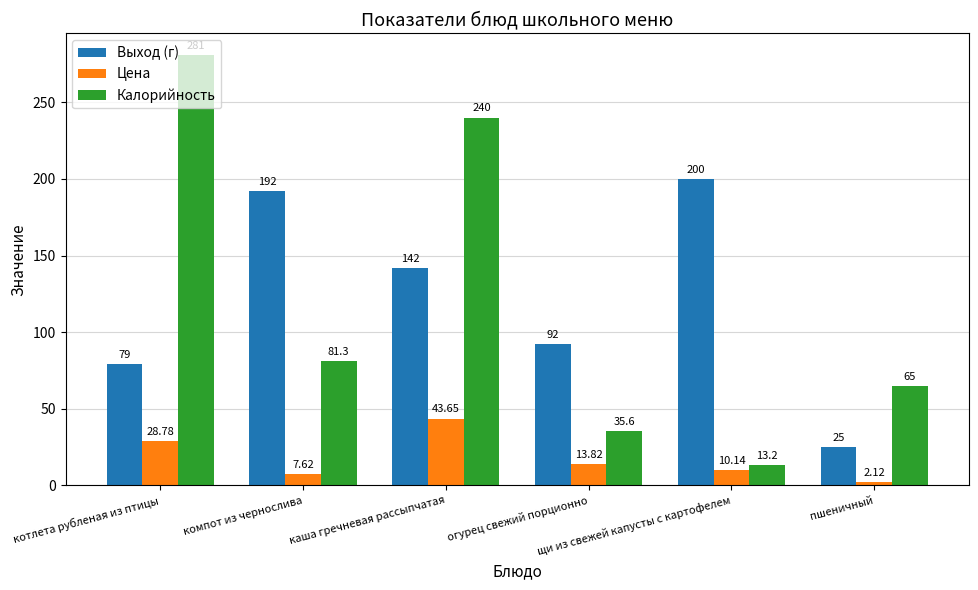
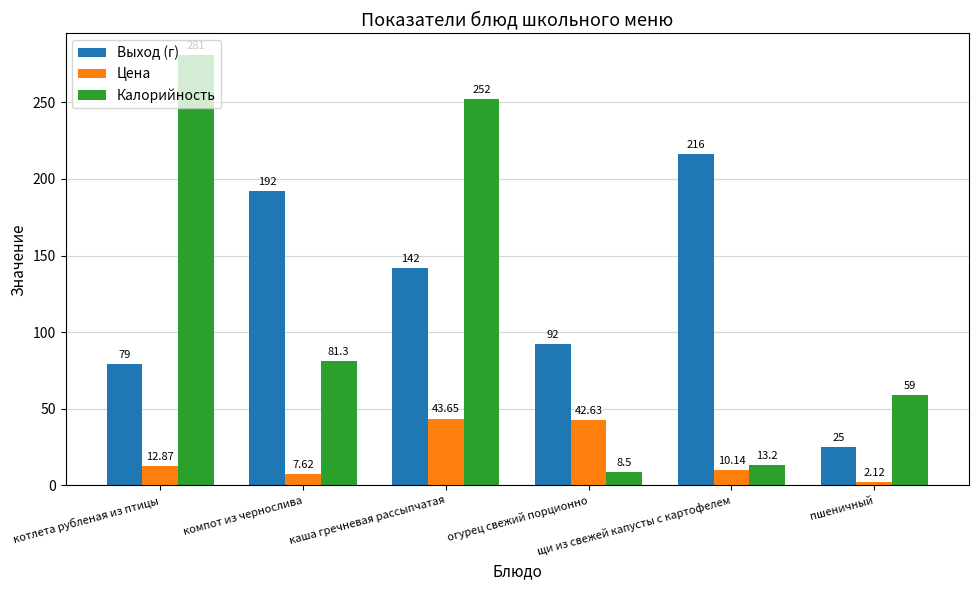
Цена, котлета рубленая из птицы: 28.78 -> 12.87
Калорийность, каша гречневая рассыпчатая: 240 -> 252
Цена, огурец свежий порционно: 13.82 -> 42.63
Калорийность, огурец свежий порционно: 35.6 -> 8.5
Выход (г), щи из свежей капусты с картофелем: 200 -> 216
Калорийность, пшеничный: 65 -> 59
